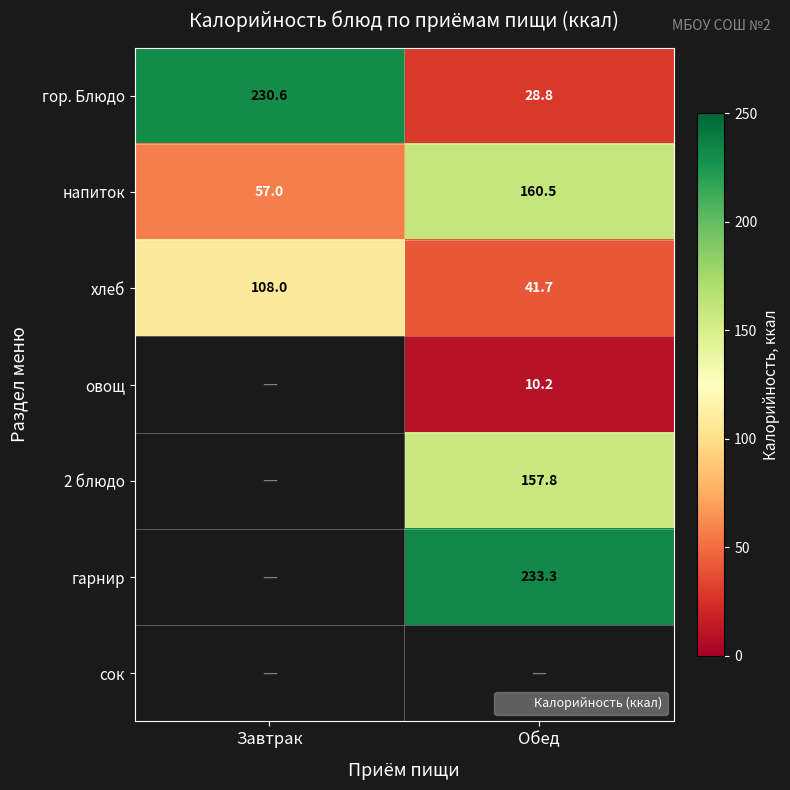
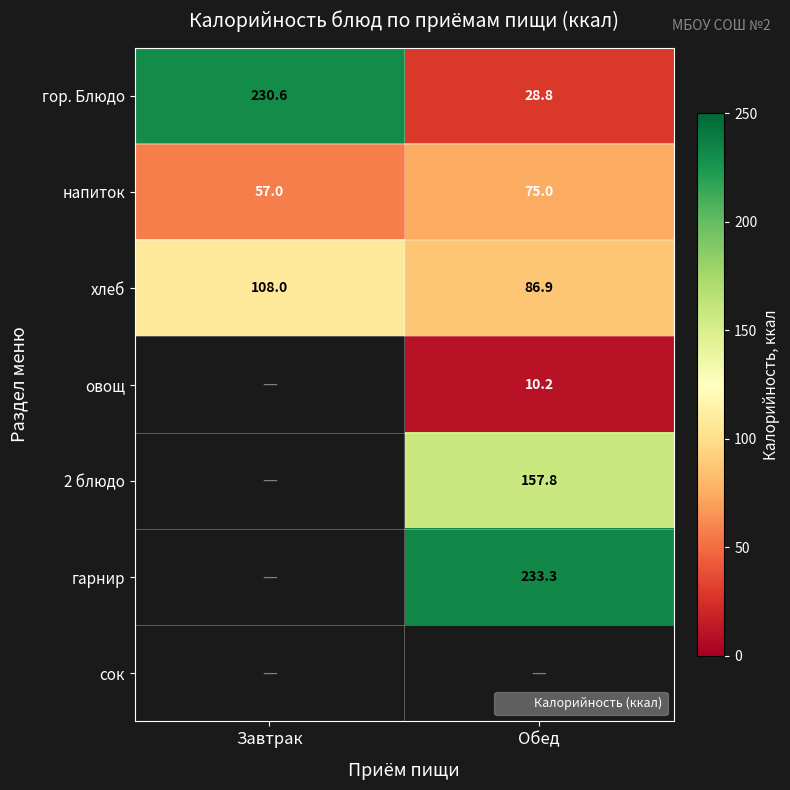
напиток, Обед: 160.5 -> 75.0
хлеб, Обед: 41.7 -> 86.9
